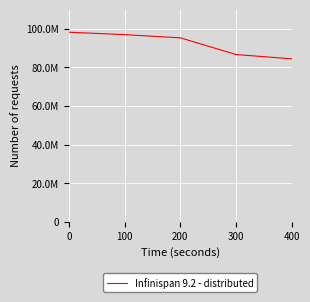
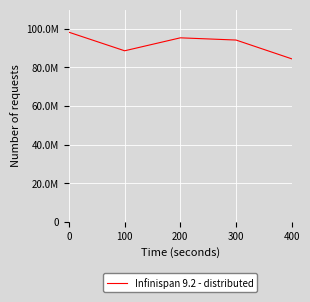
100: 97000000 -> 89000000
300: 87000000 -> 94000000
